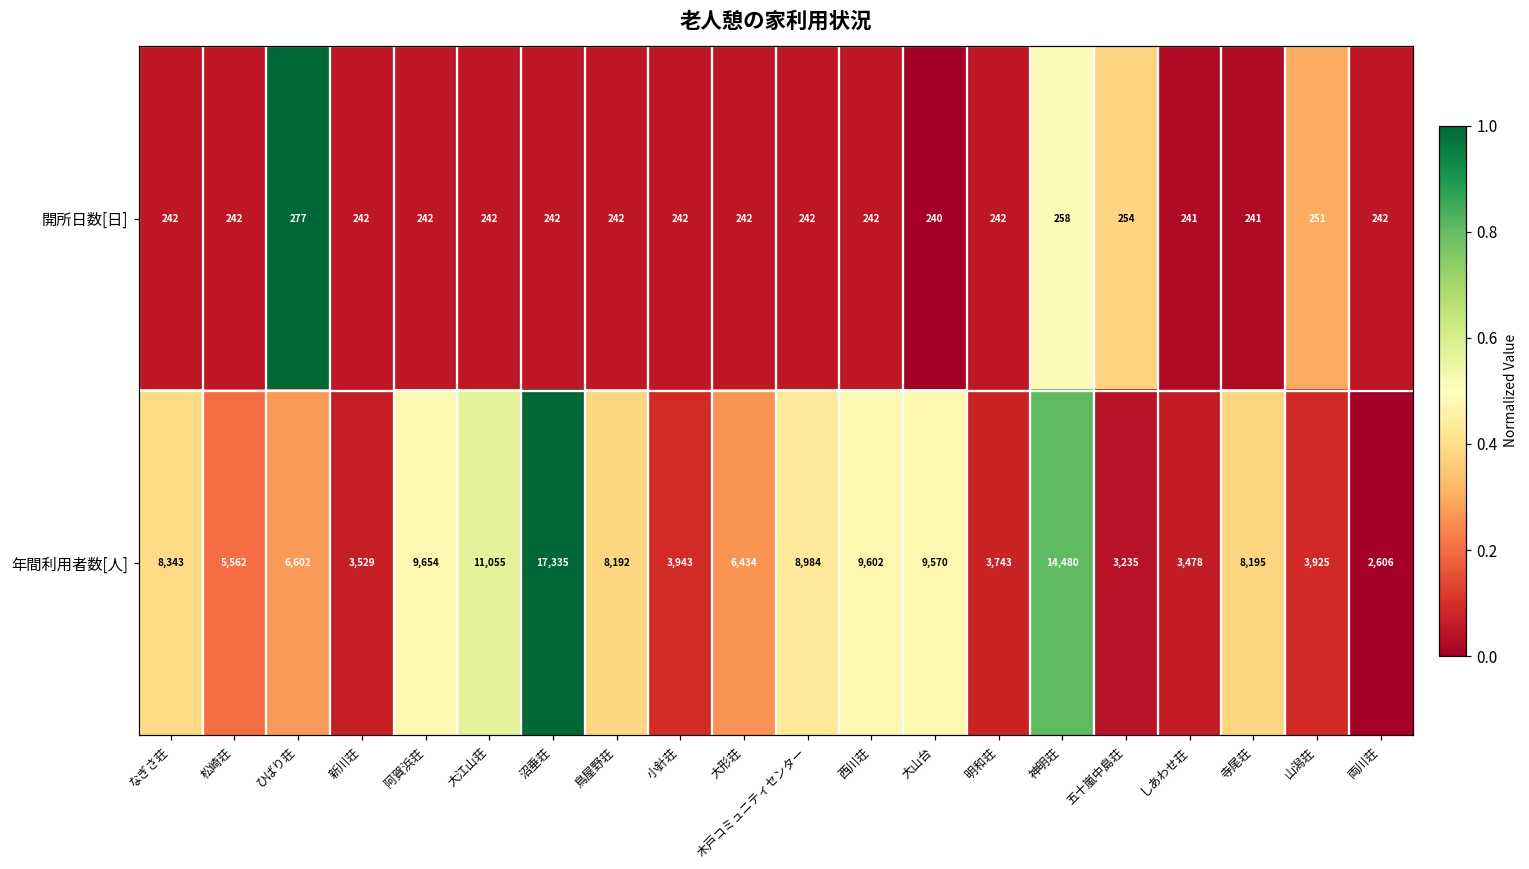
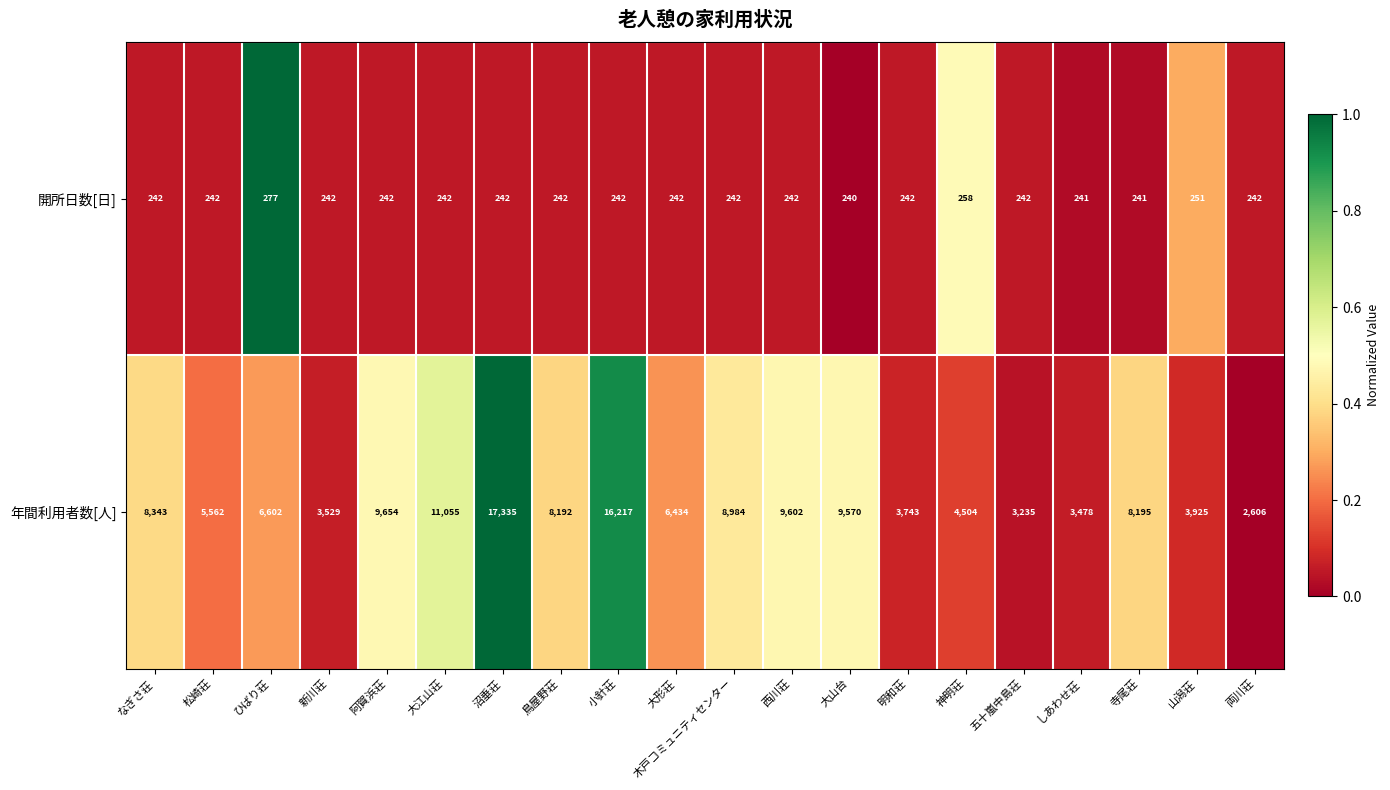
開所日数[日], 五十嵐中島荘: 254 -> 242
年間利用者数[人], 小針荘: 3,943 -> 16,217
年間利用者数[人], 神明荘: 14,480 -> 4,504
